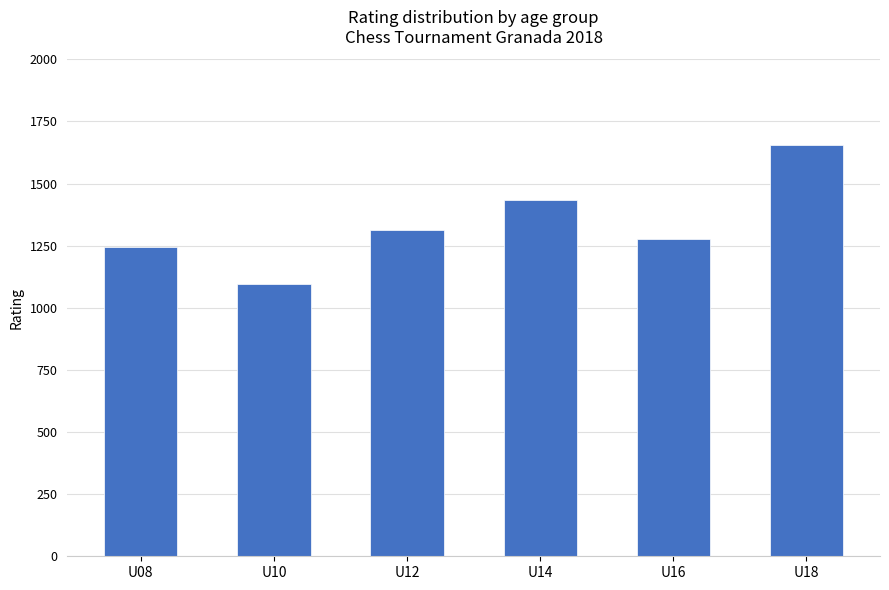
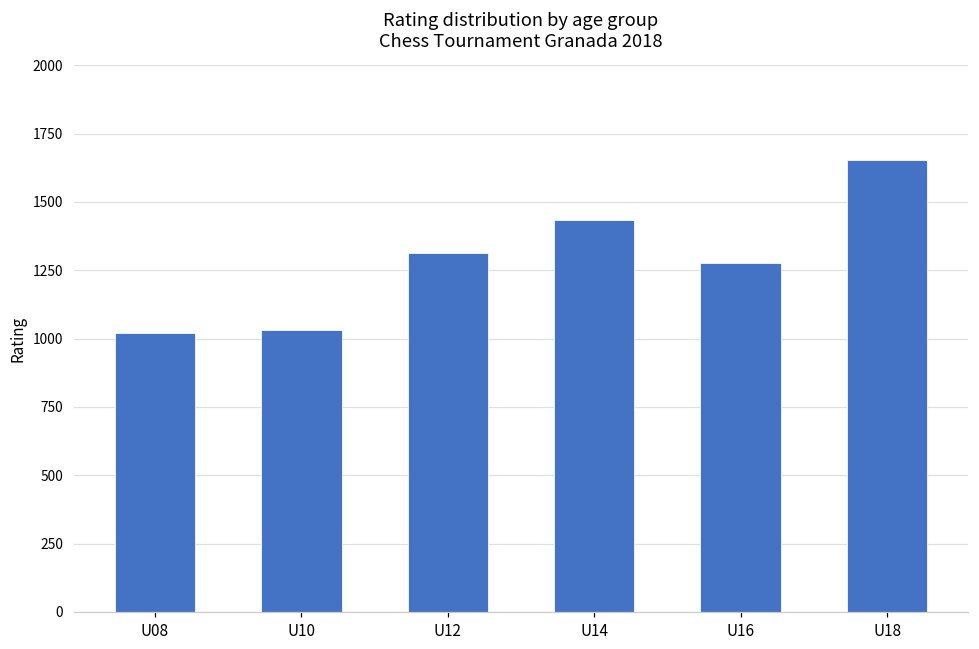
U08: 1240 -> 1020
U10: 1100 -> 1030
